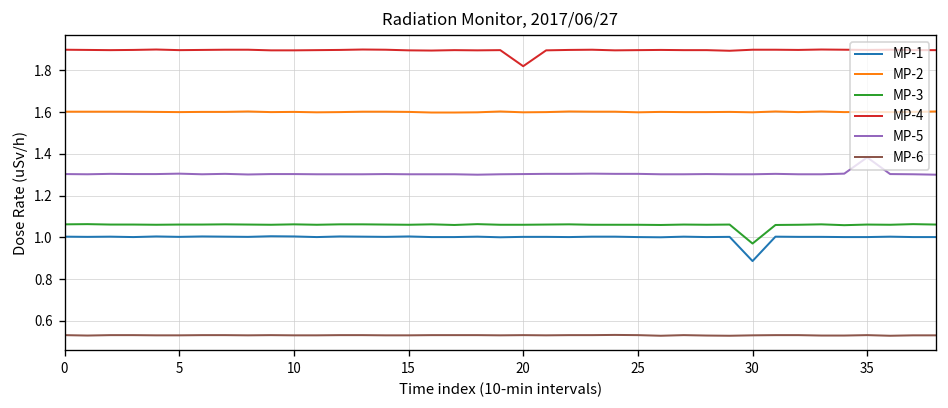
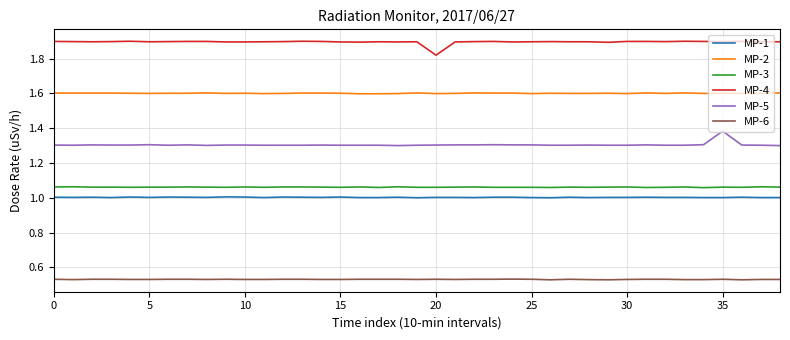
MP-1, 30: 0.89 -> 1.00
MP-3, 30: 0.97 -> 1.06
